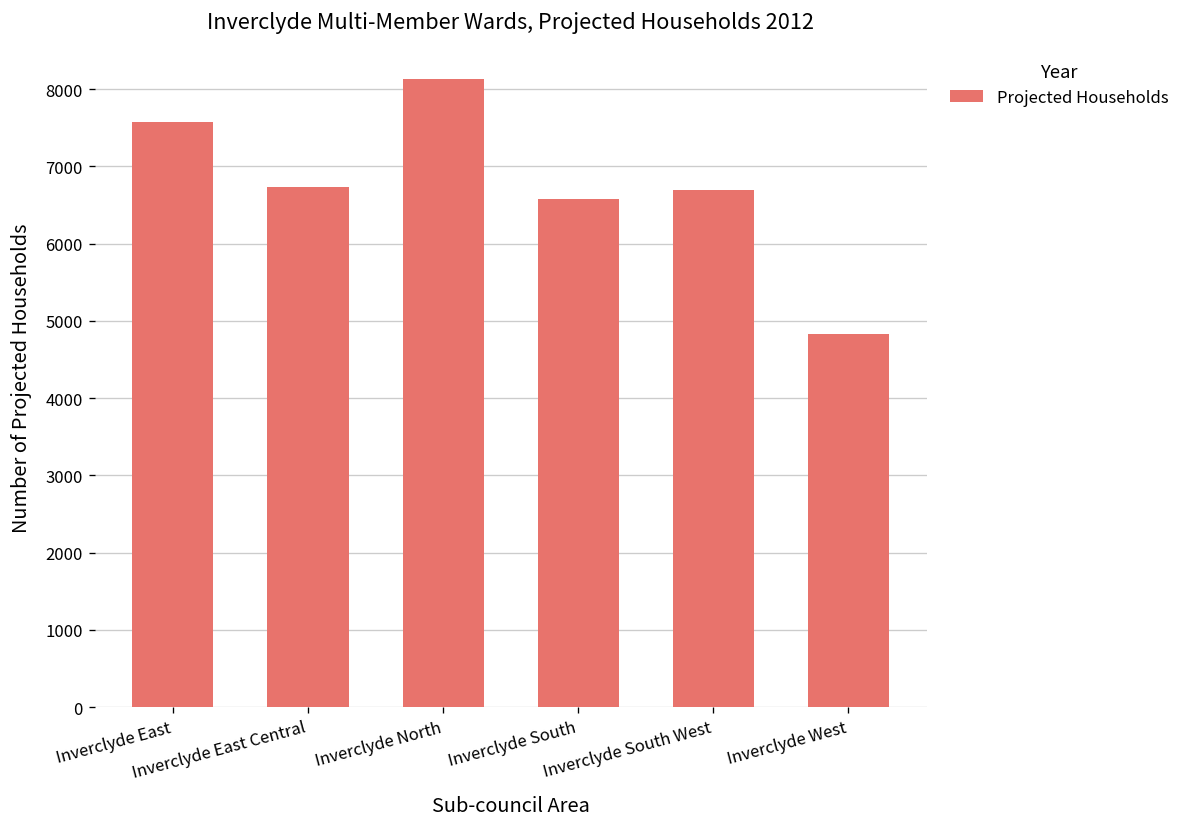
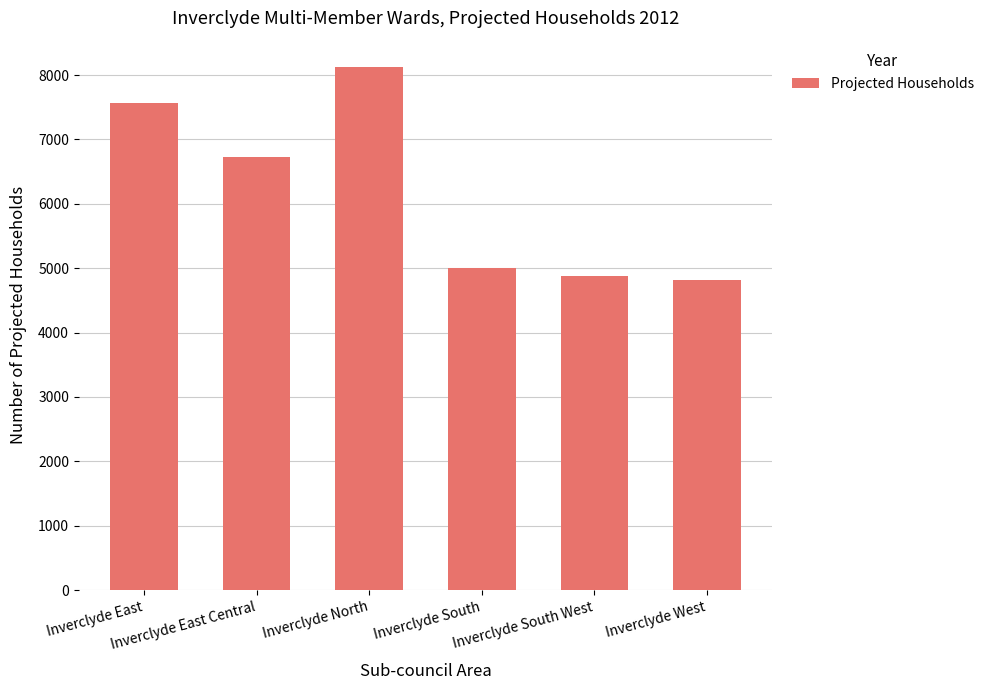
Inverclyde South: 6600 -> 5000
Inverclyde South West: 6700 -> 4900
